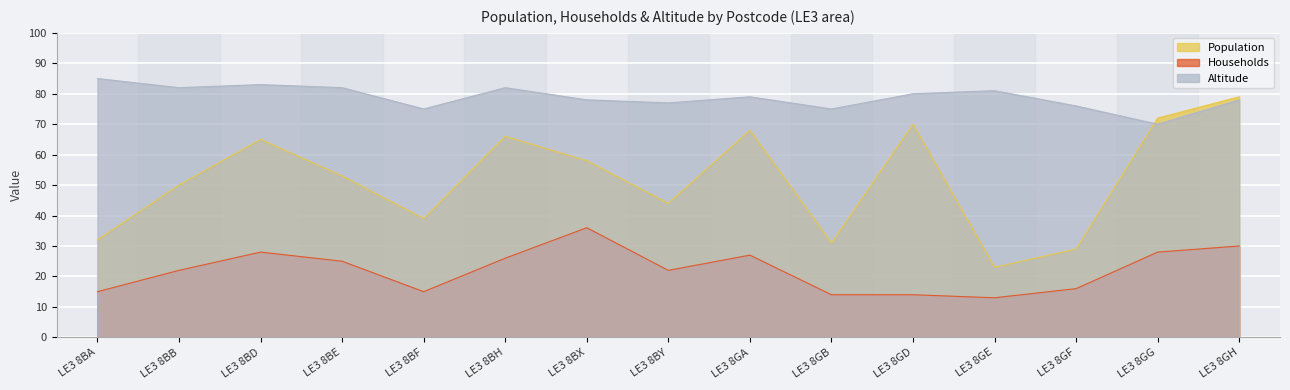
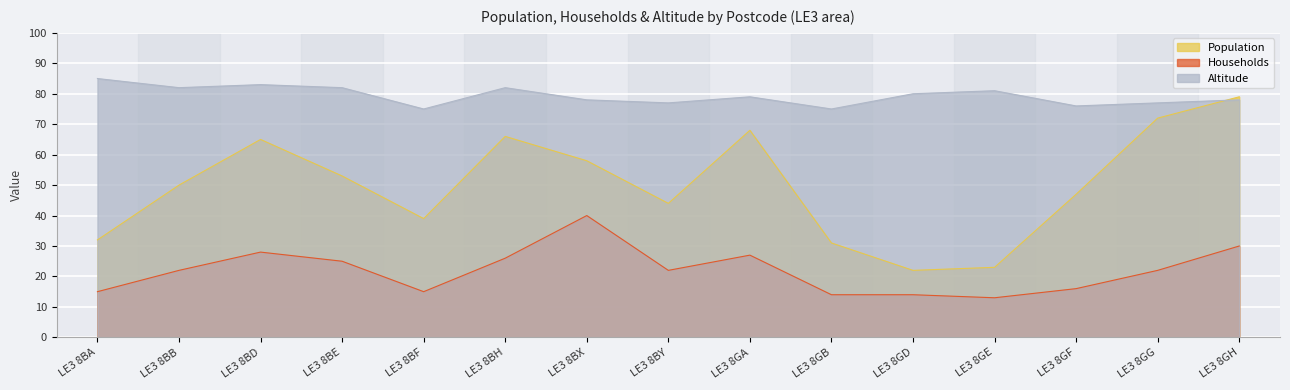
Households, LE3 8BX: 36 -> 40
Population, LE3 8GD: 70 -> 22
Population, LE3 8GF: 29 -> 47
Households, LE3 8GG: 28 -> 22
Altitude, LE3 8GG: 70 -> 77
